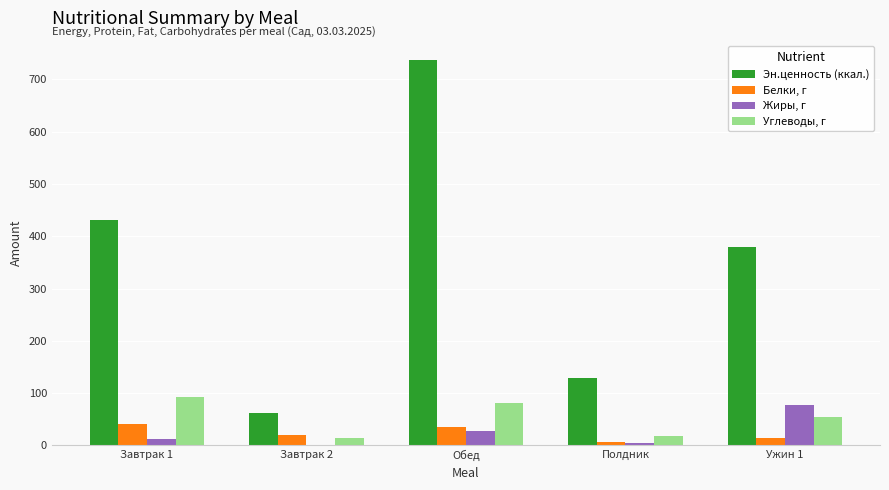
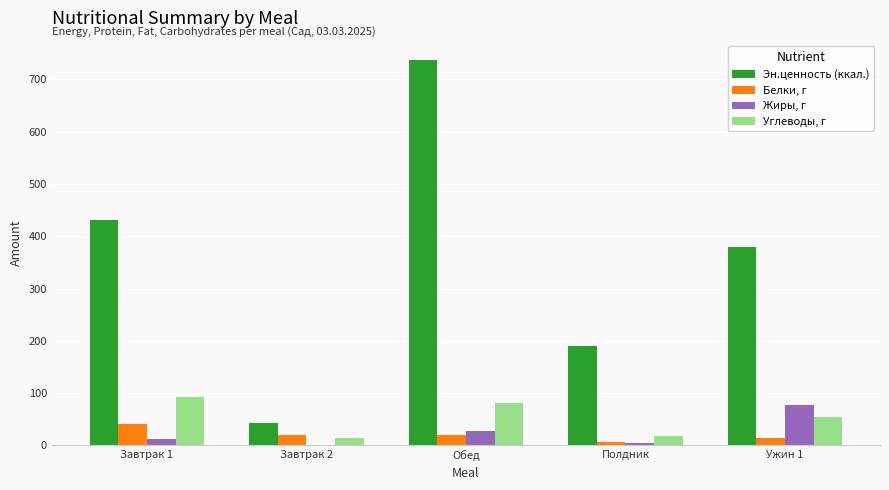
Эн.ценность (ккал.), Завтрак 2: 60 -> 40
Белки, г, Обед: 30 -> 20
Эн.ценность (ккал.), Полдник: 130 -> 190
